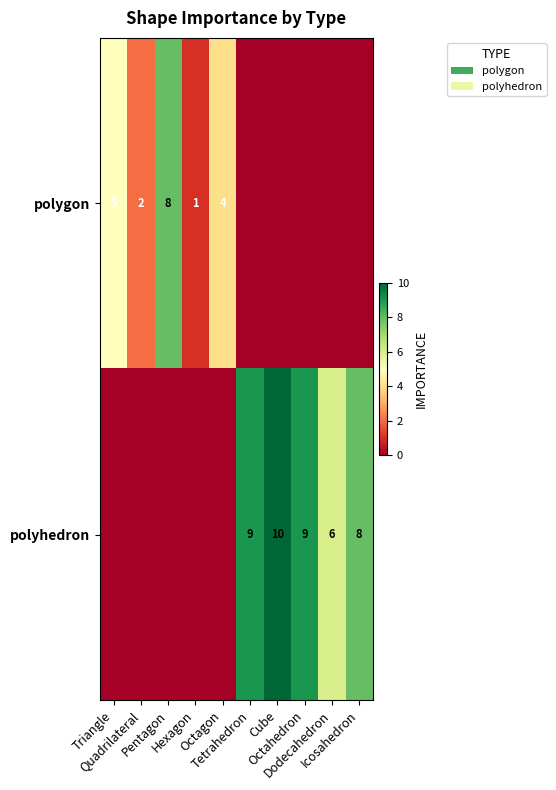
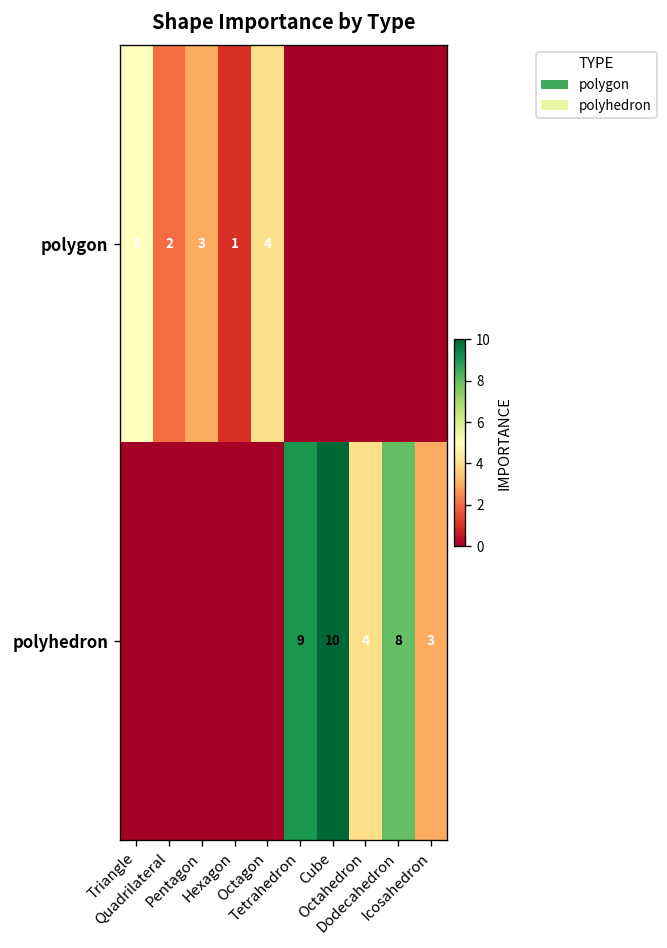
polygon, Pentagon: 8 -> 3
polyhedron, Octahedron: 9 -> 4
polyhedron, Dodecahedron: 6 -> 8
polyhedron, Icosahedron: 8 -> 3
